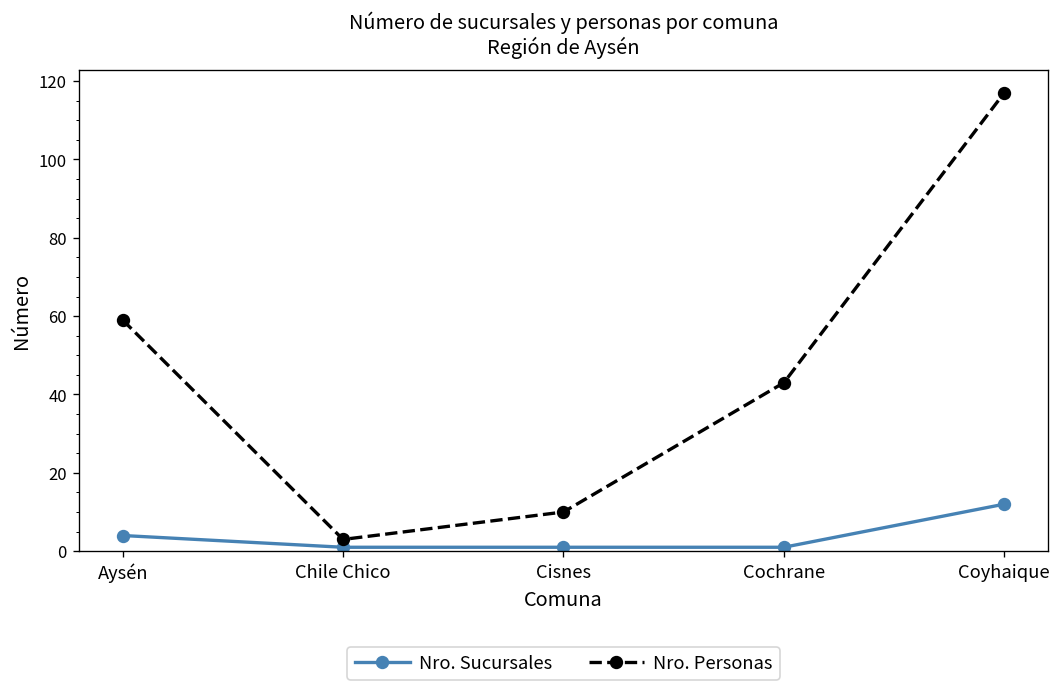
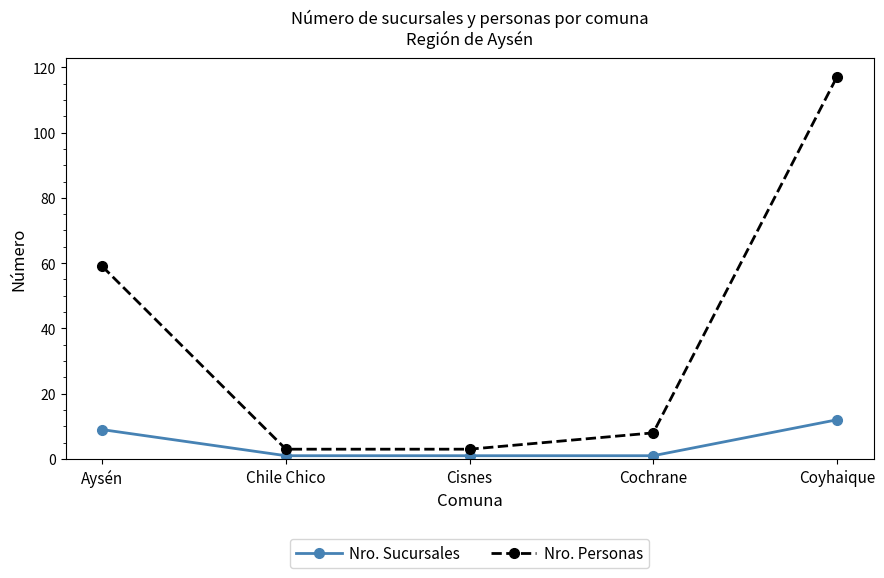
Nro. Sucursales, Aysén: 4 -> 9
Nro. Personas, Cisnes: 10 -> 3
Nro. Personas, Cochrane: 43 -> 8
